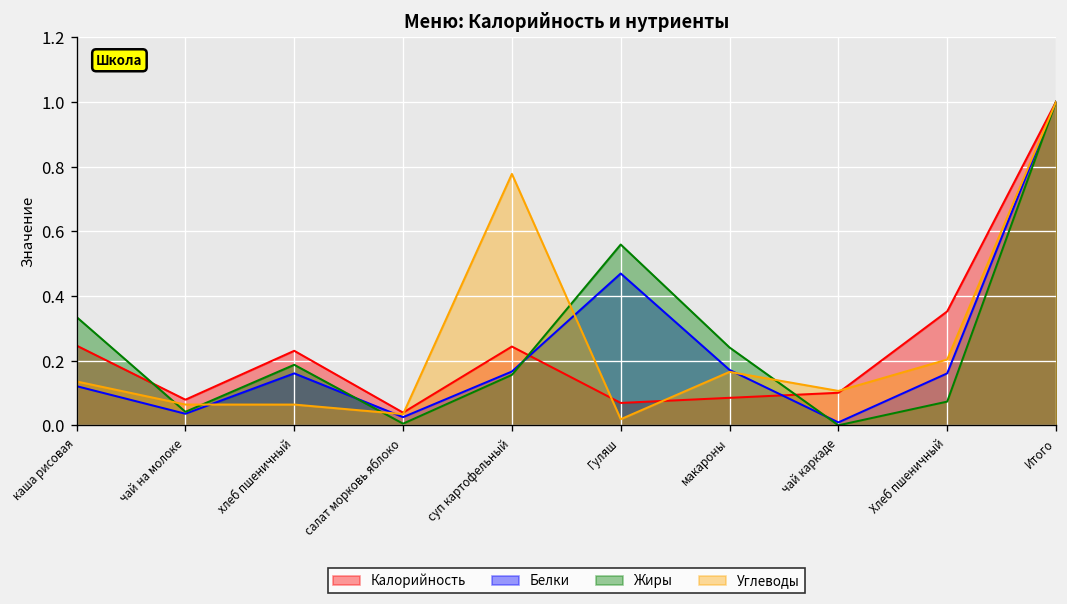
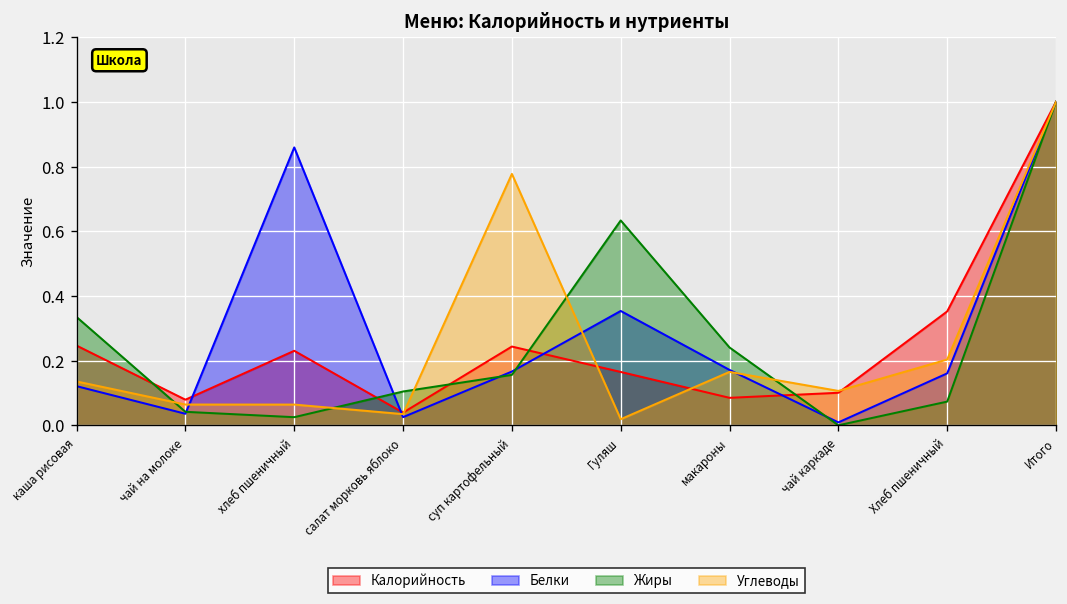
Белки, хлеб пшеничный: 0.16 -> 0.86
Жиры, хлеб пшеничный: 0.19 -> 0.03
Жиры, салат морковь яблоко: 0.01 -> 0.11
Калорийность, Гуляш: 0.07 -> 0.17
Белки, Гуляш: 0.47 -> 0.35
Жиры, Гуляш: 0.56 -> 0.63
